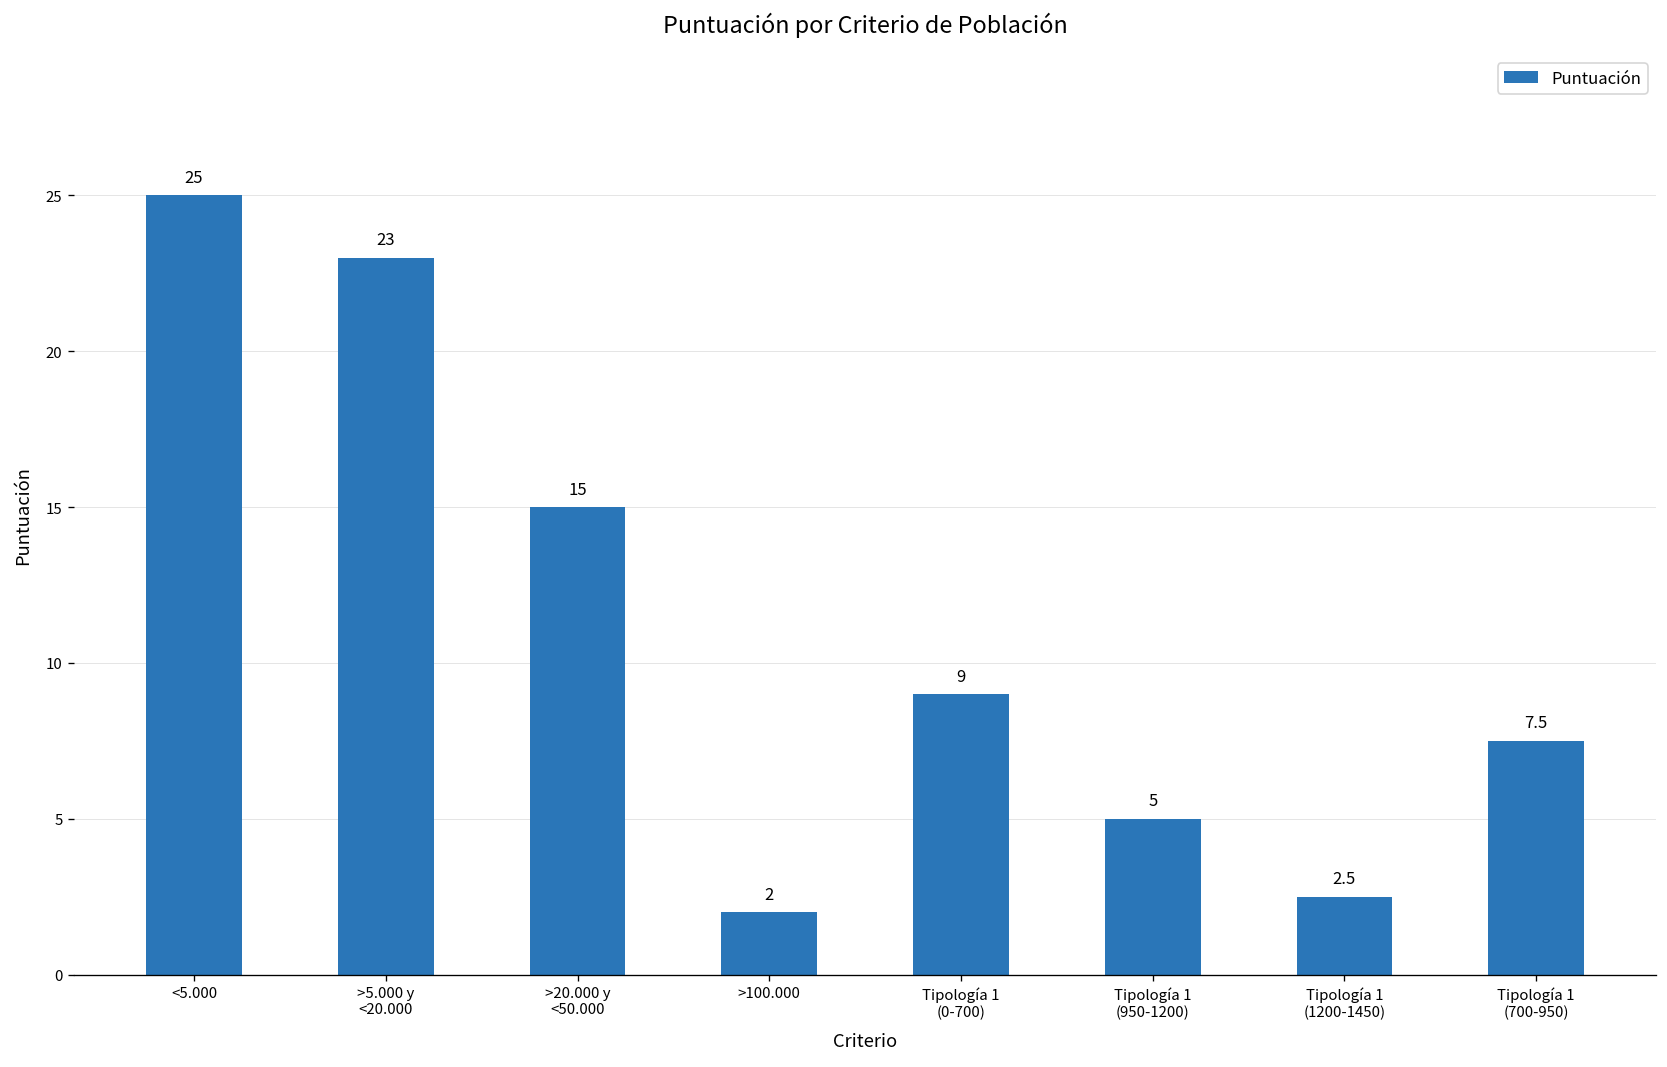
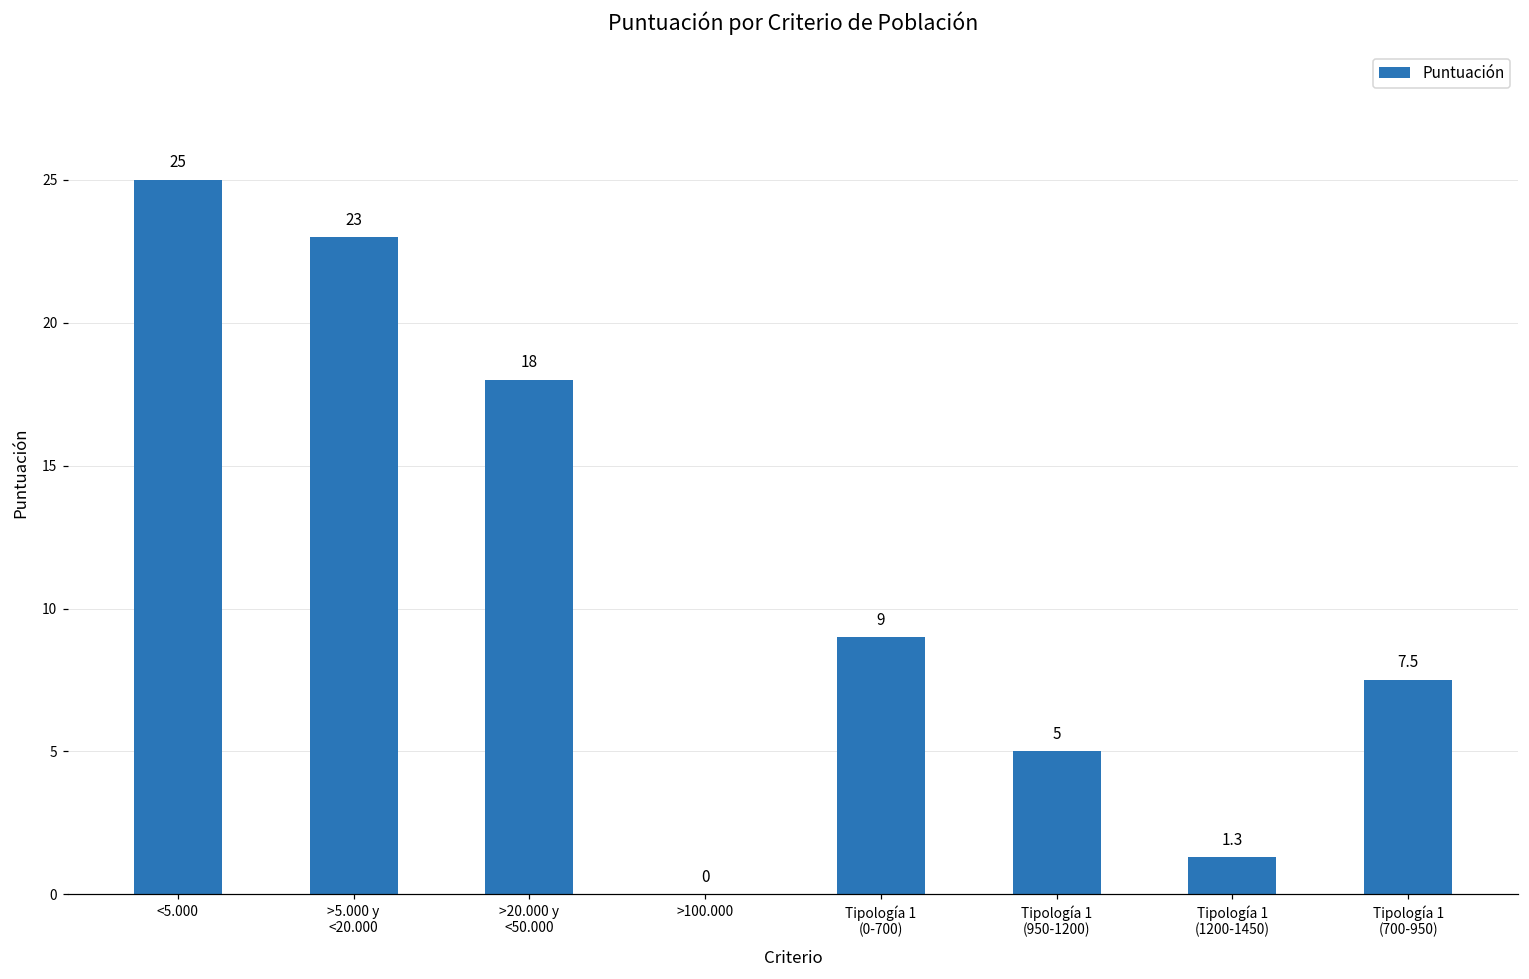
>20.000 y <50.000: 15 -> 18
>100.000: 2 -> 0
Tipología 1 (1200-1450): 2.5 -> 1.3
